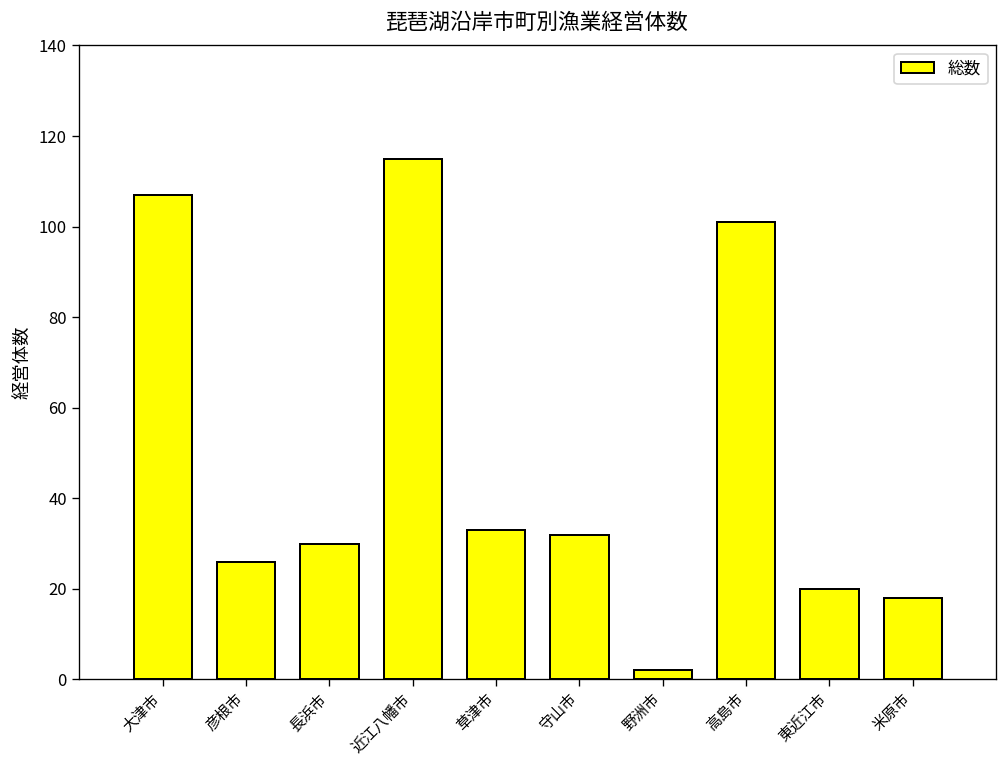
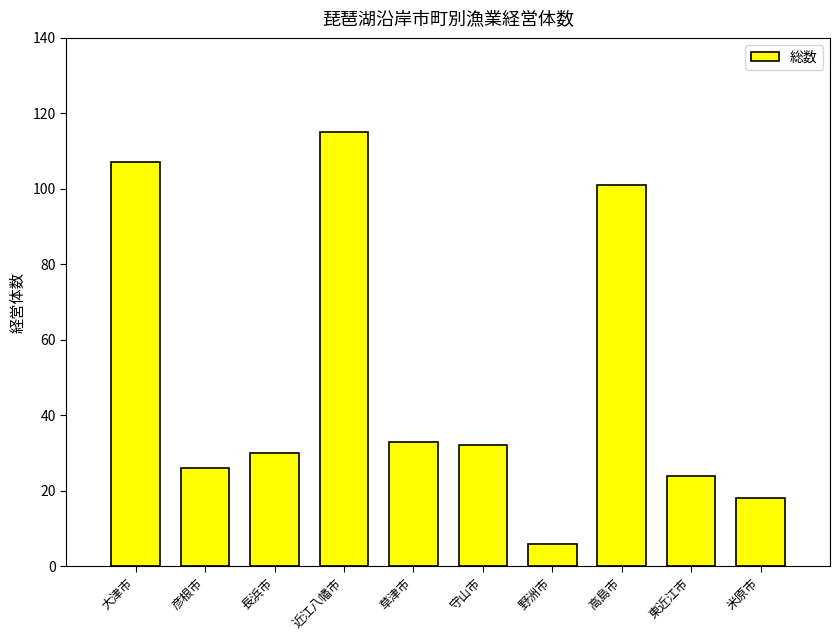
野洲市: 2 -> 6
東近江市: 20 -> 24
